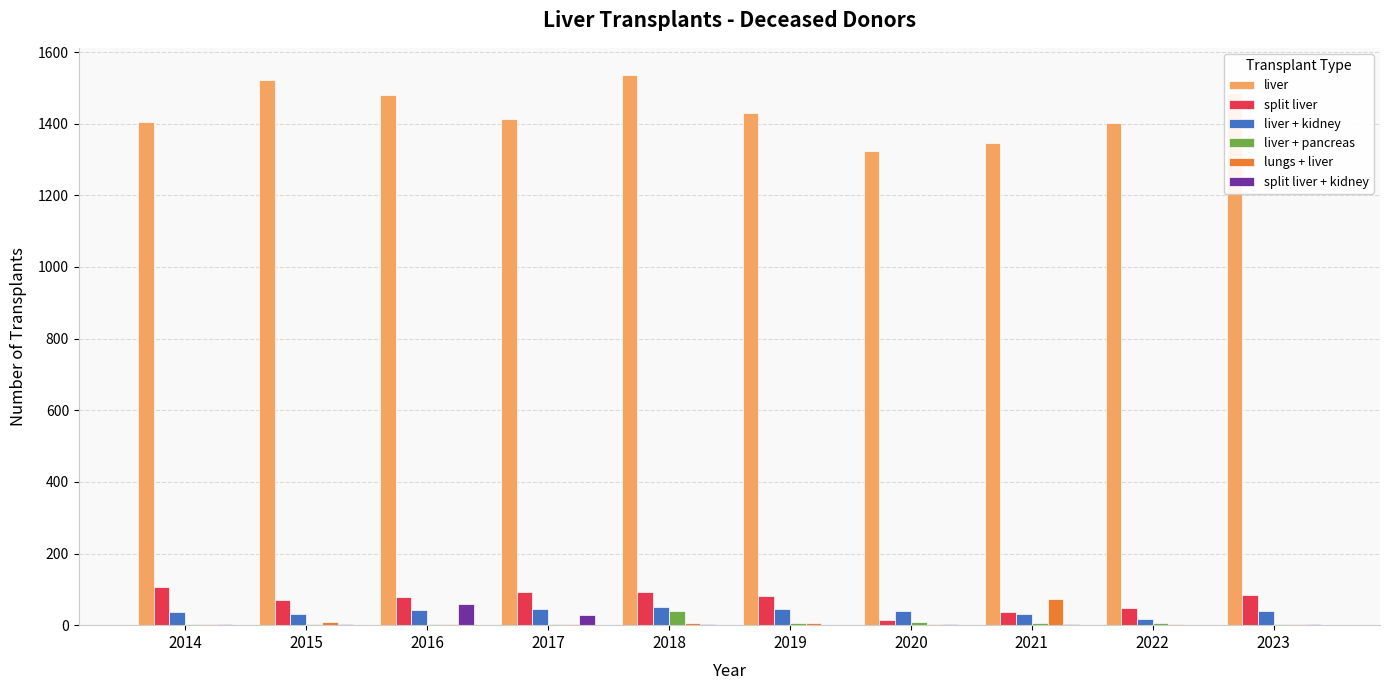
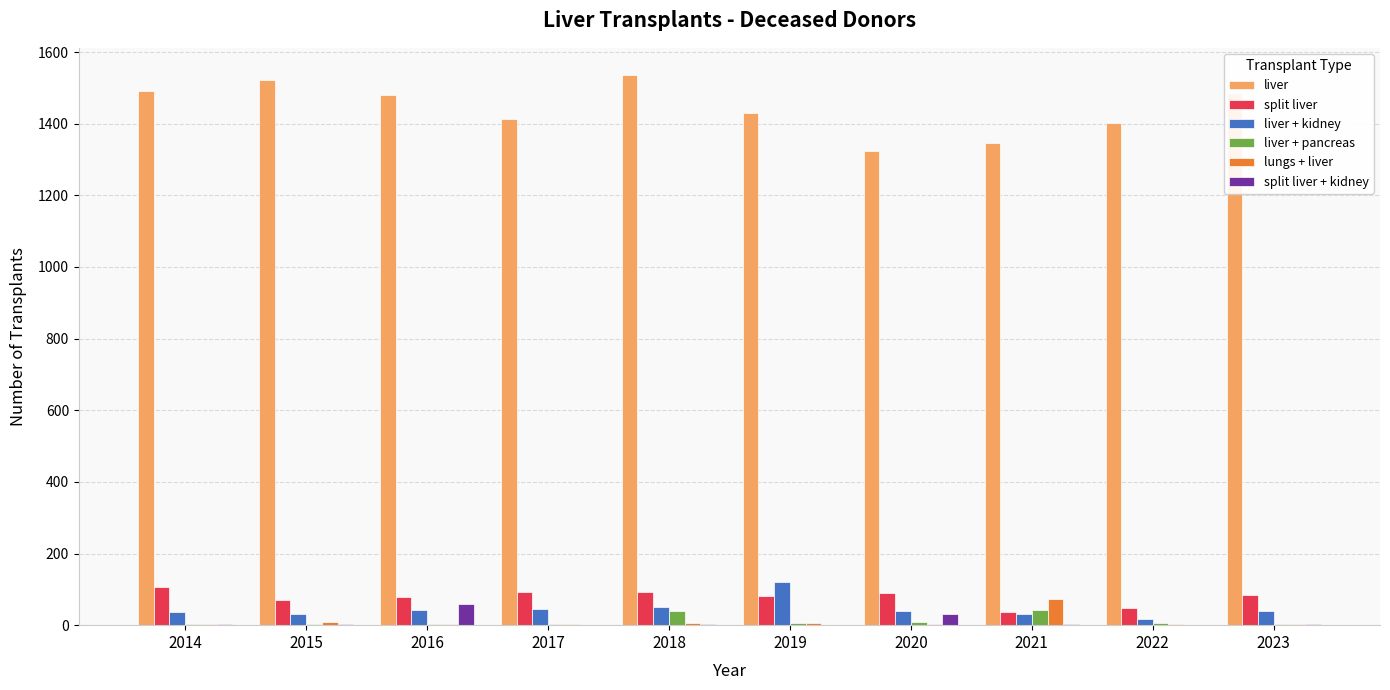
liver, 2014: 1410 -> 1490
split liver + kidney, 2017: 30 -> 0
liver + kidney, 2019: 50 -> 120
split liver, 2020: 10 -> 90
split liver + kidney, 2020: 0 -> 30
liver + pancreas, 2021: 10 -> 40
